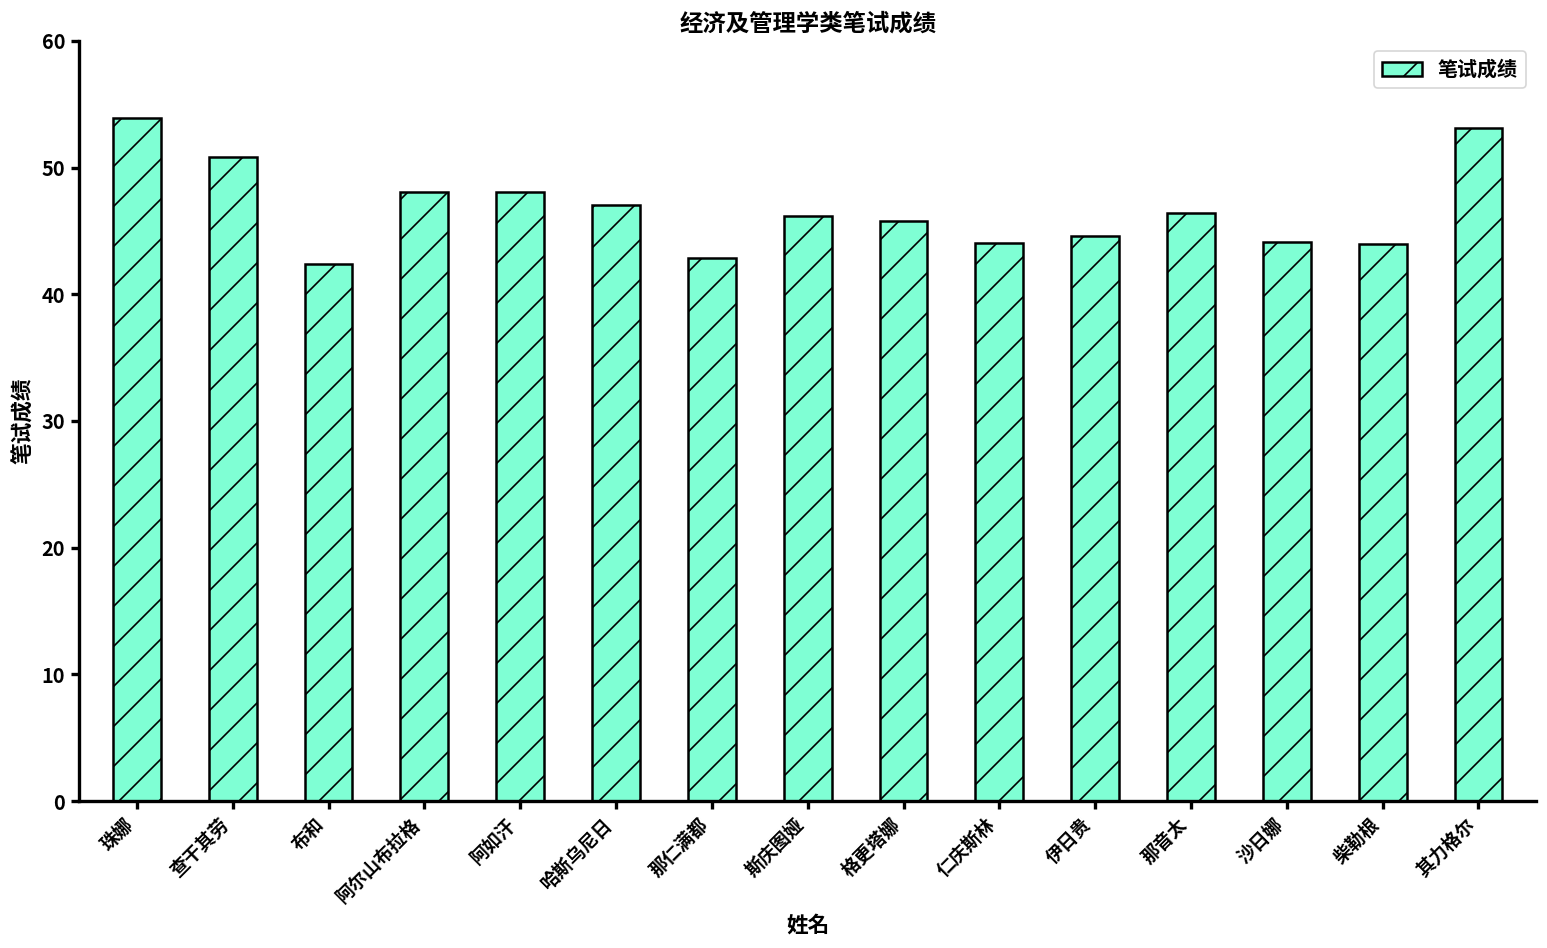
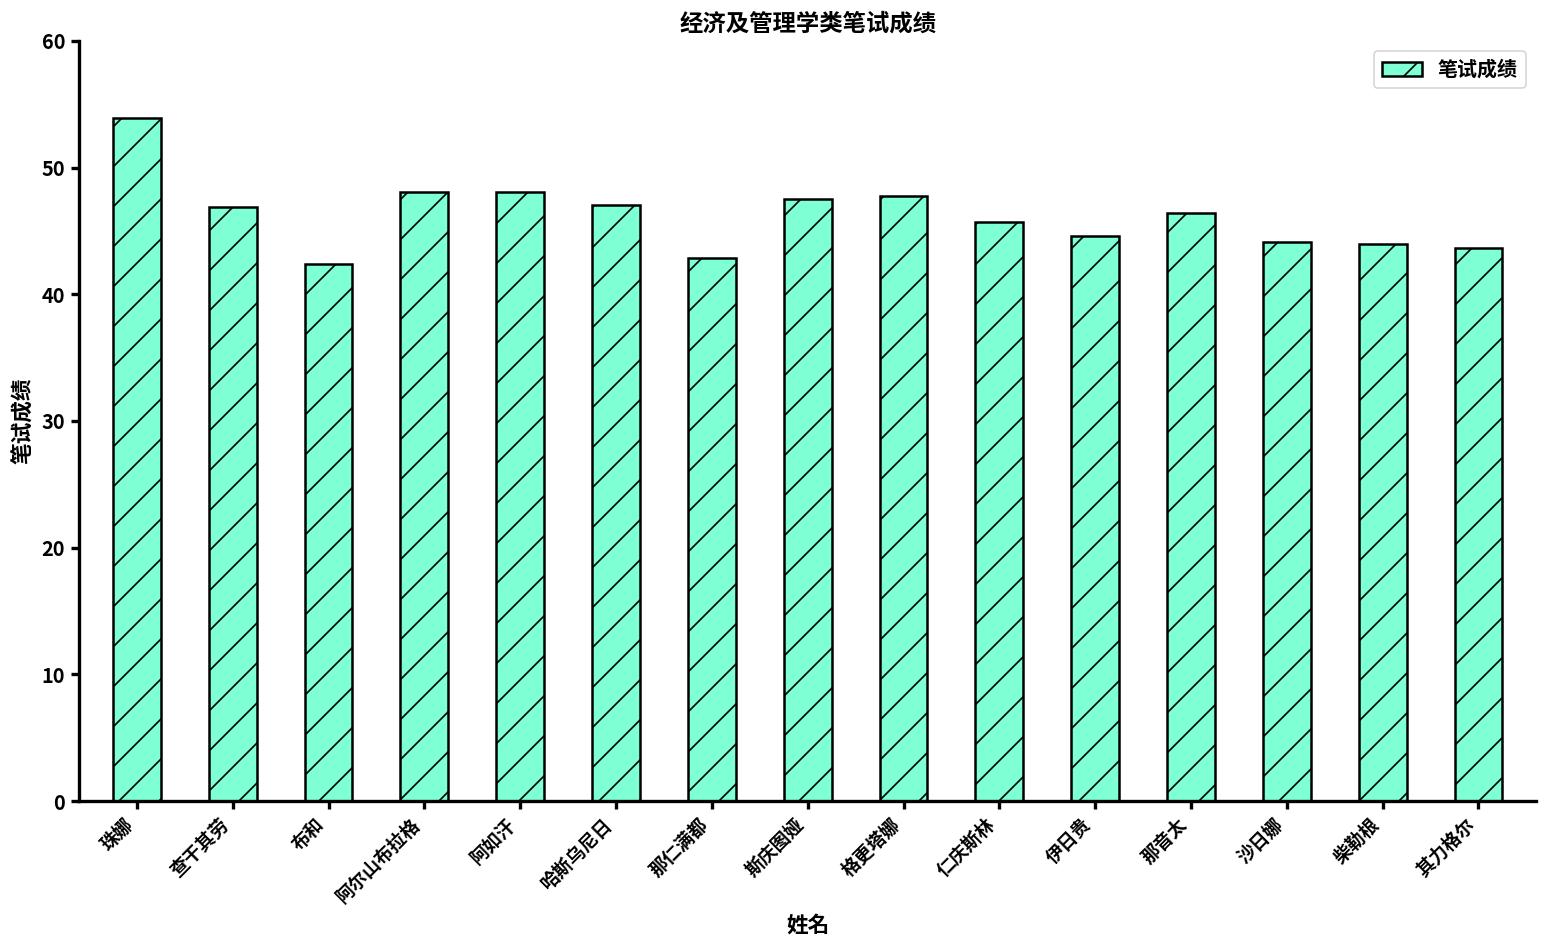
查干其劳: 50.8 -> 46.9
斯庆图娅: 46.2 -> 47.5
格更塔娜: 45.8 -> 47.8
仁庆斯林: 44.0 -> 45.7
其力格尔: 53.2 -> 43.6
